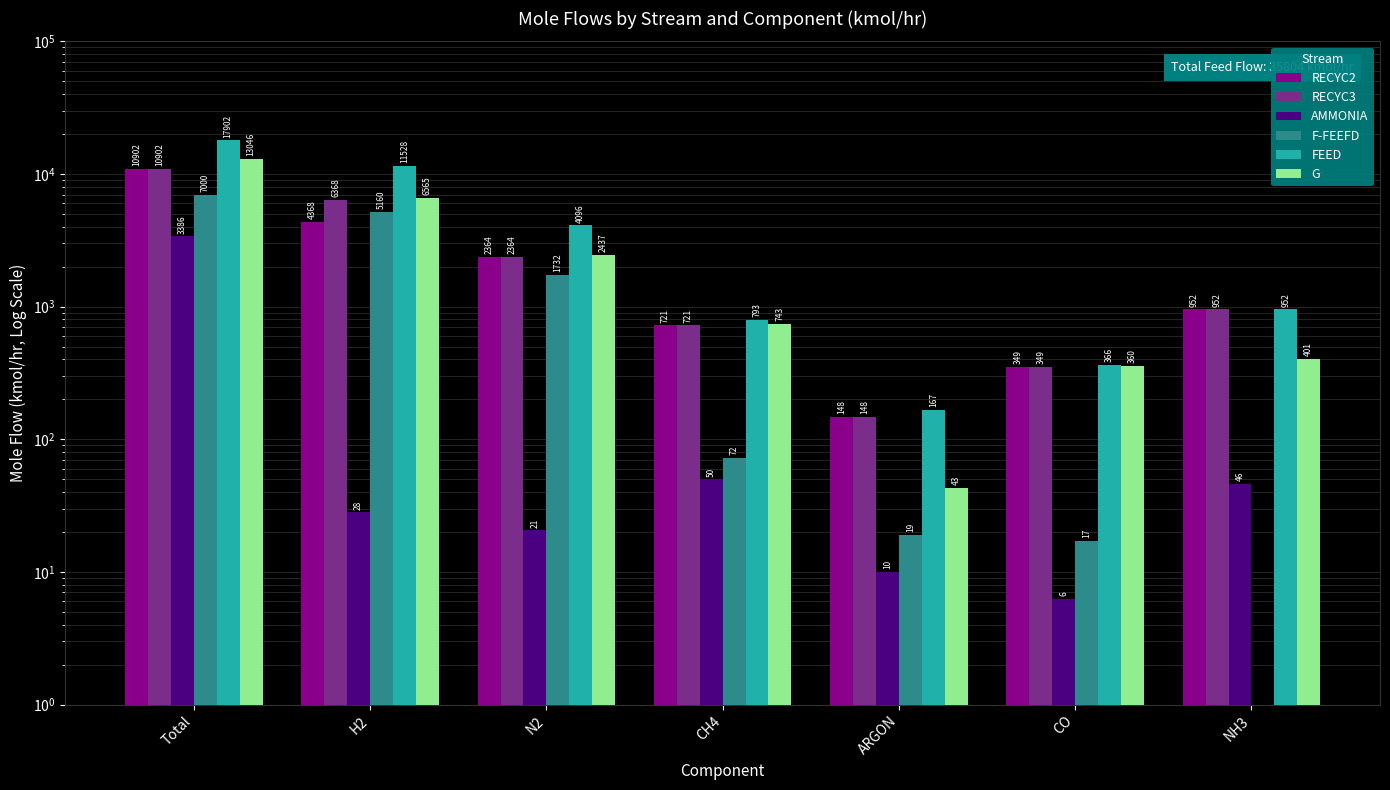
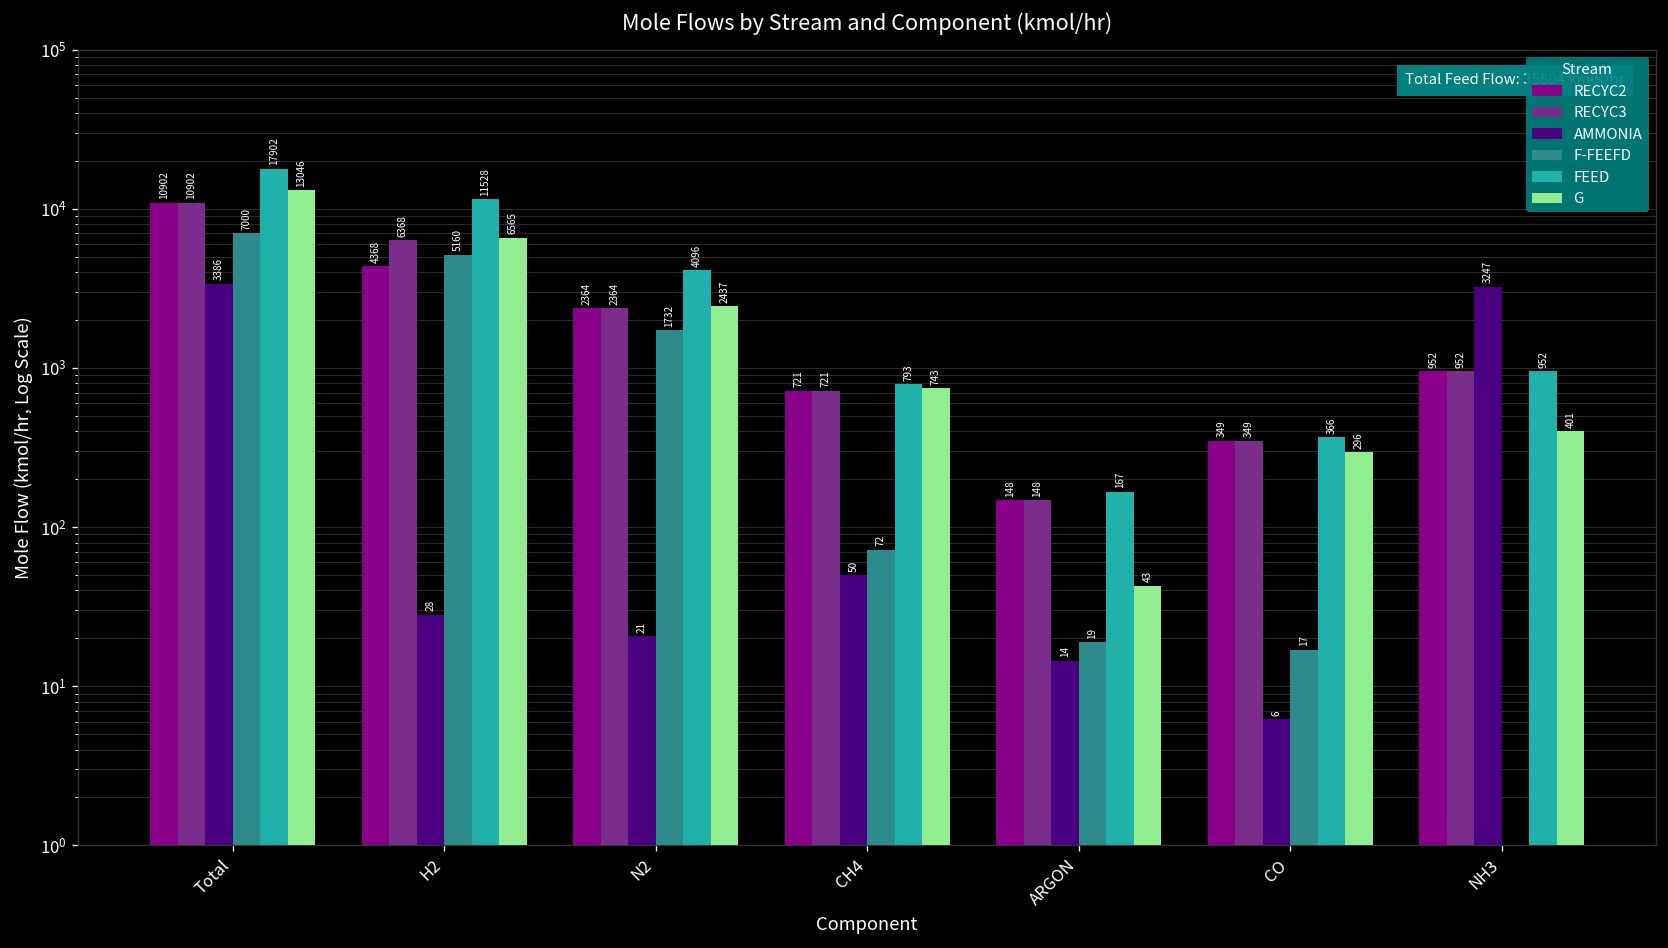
AMMONIA, ARGON: 10 -> 14
G, CO: 360 -> 296
AMMONIA, NH3: 46 -> 3247
